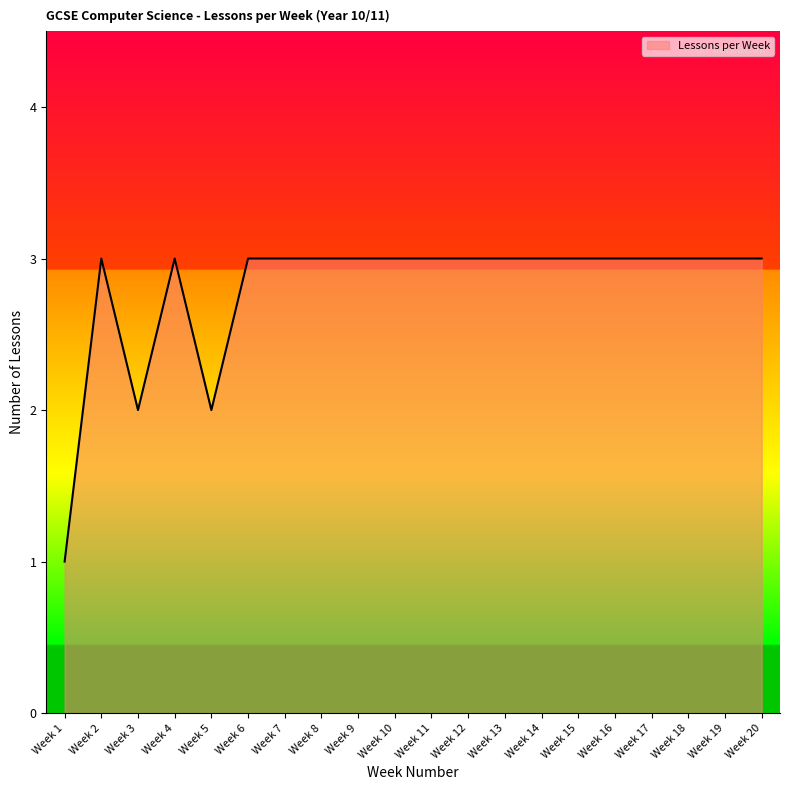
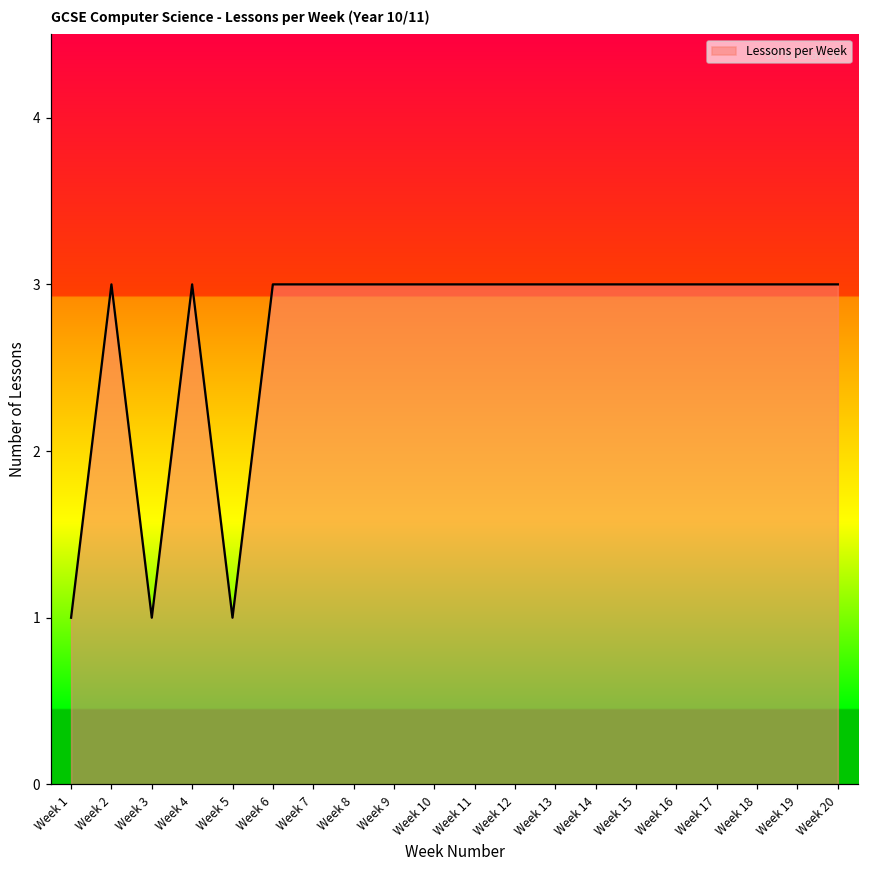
Week 3: 2 -> 1
Week 5: 2 -> 1
